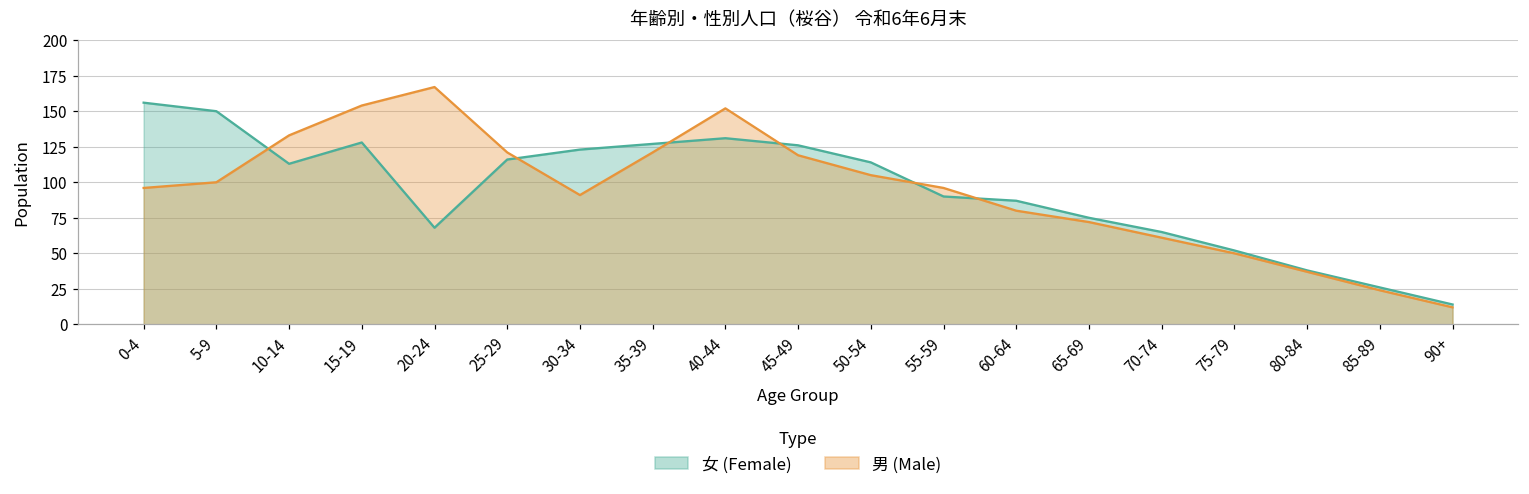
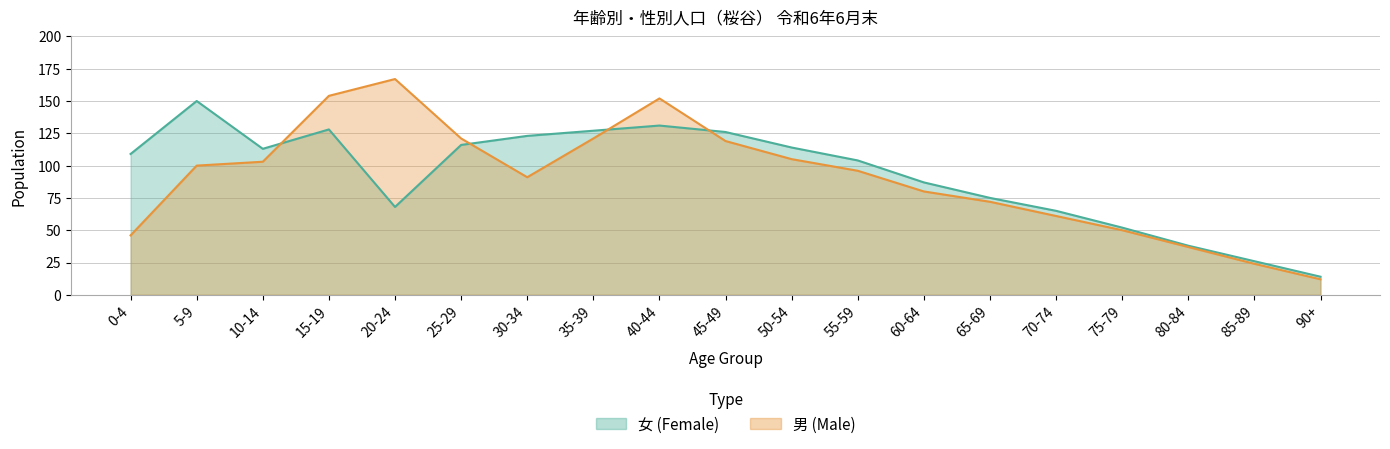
女 (Female), 0-4: 156 -> 109
男 (Male), 0-4: 96 -> 46
男 (Male), 10-14: 133 -> 103
女 (Female), 55-59: 90 -> 104
